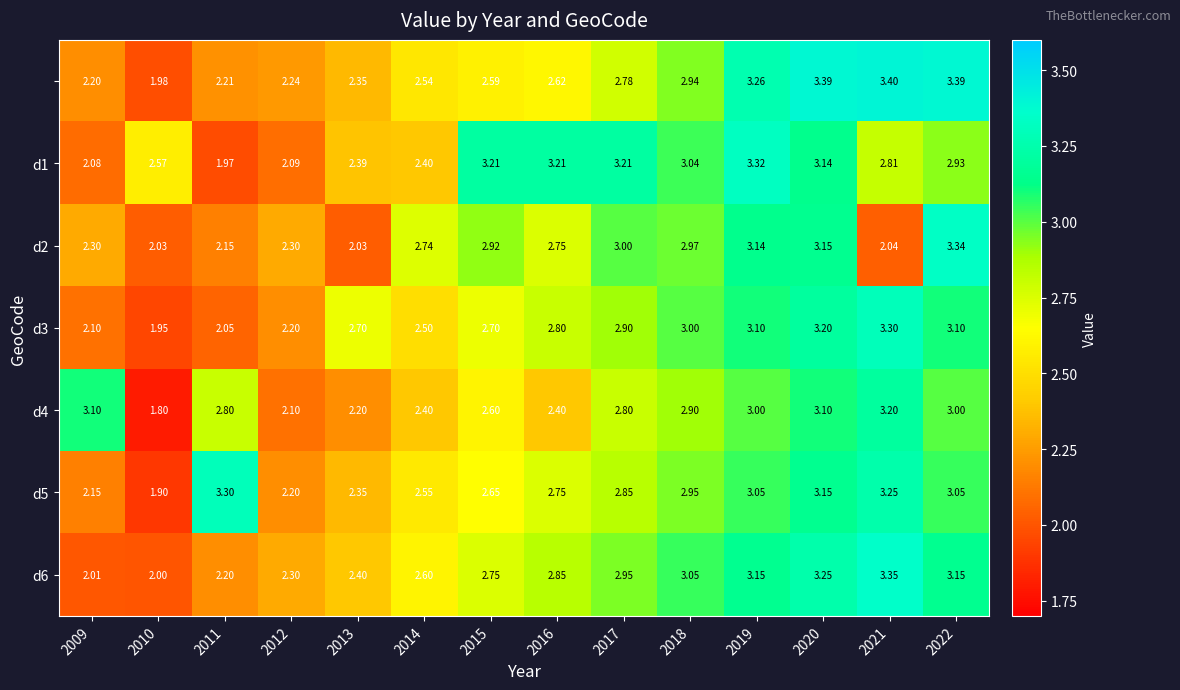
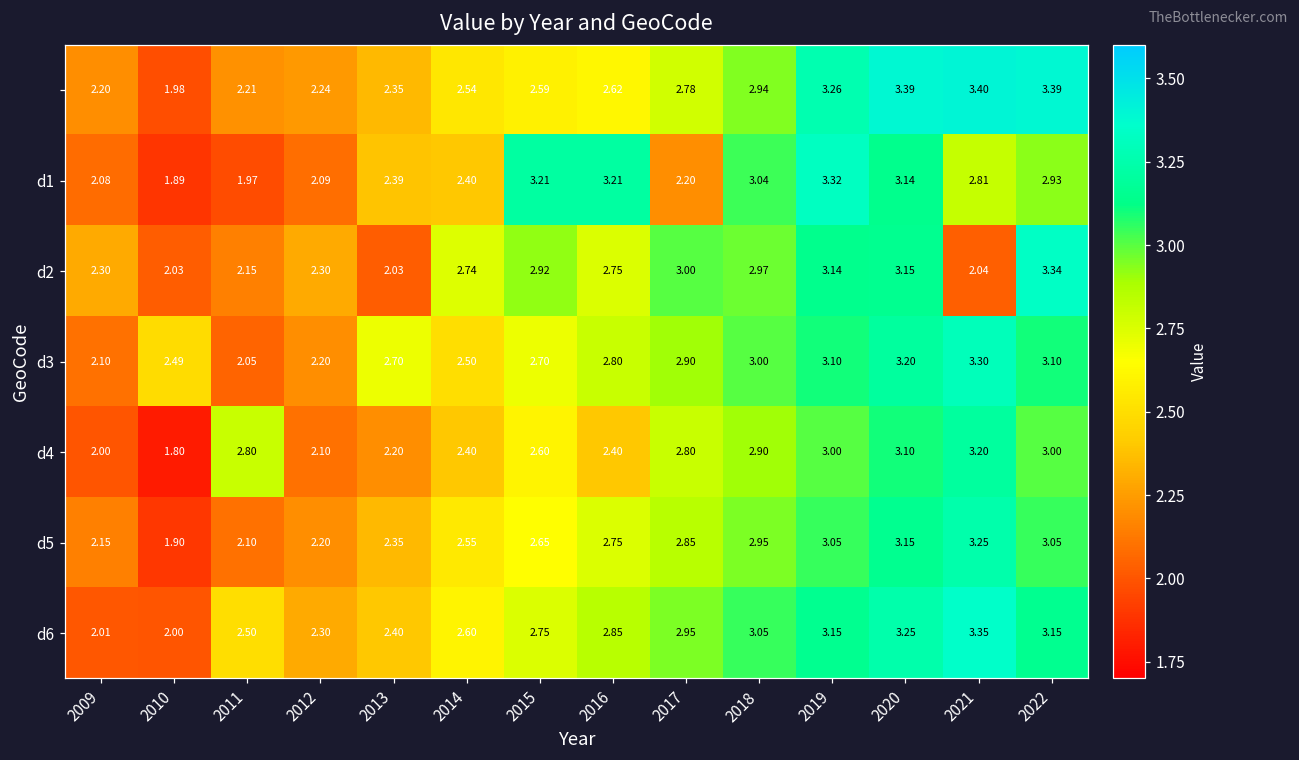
d1, 2010: 2.57 -> 1.89
d1, 2017: 3.21 -> 2.20
d3, 2010: 1.95 -> 2.49
d4, 2009: 3.10 -> 2.00
d5, 2011: 3.30 -> 2.10
d6, 2011: 2.20 -> 2.50
